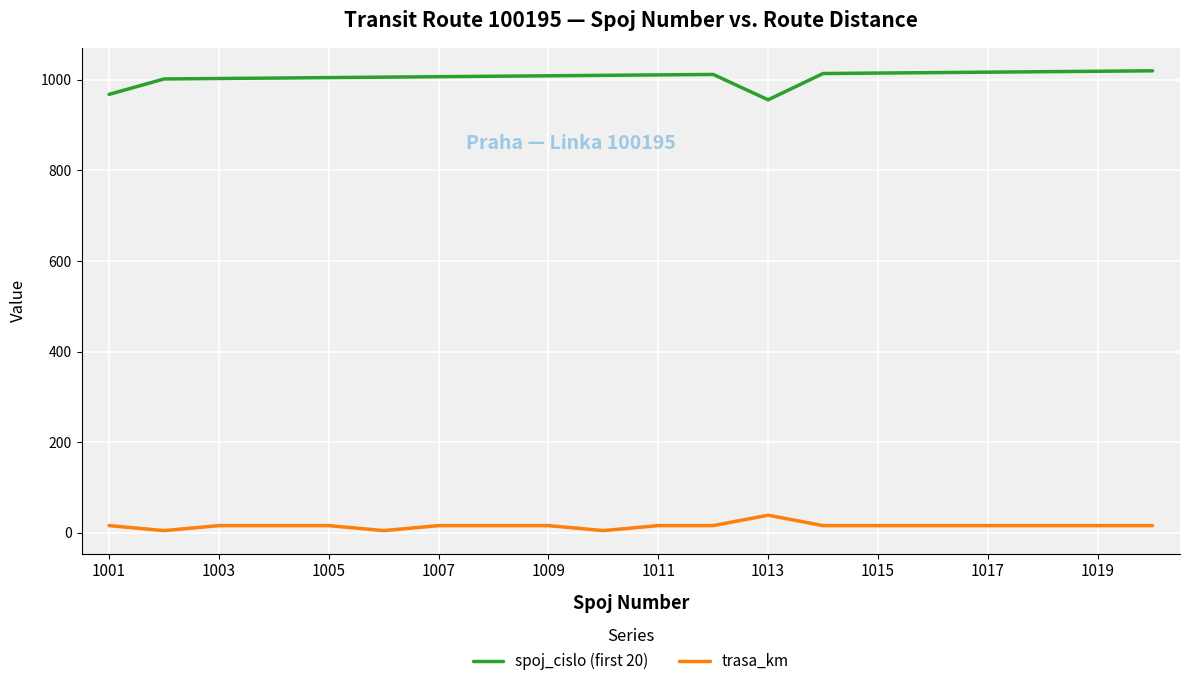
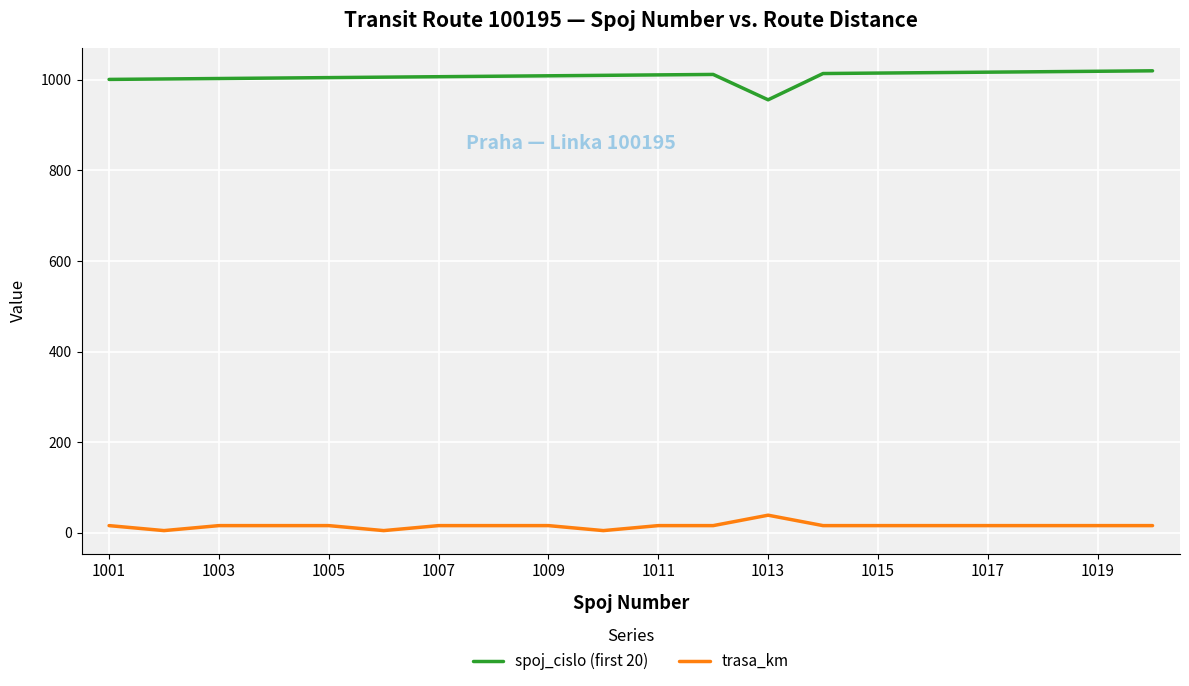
spoj_cislo (first 20), 1001: 970 -> 1000
